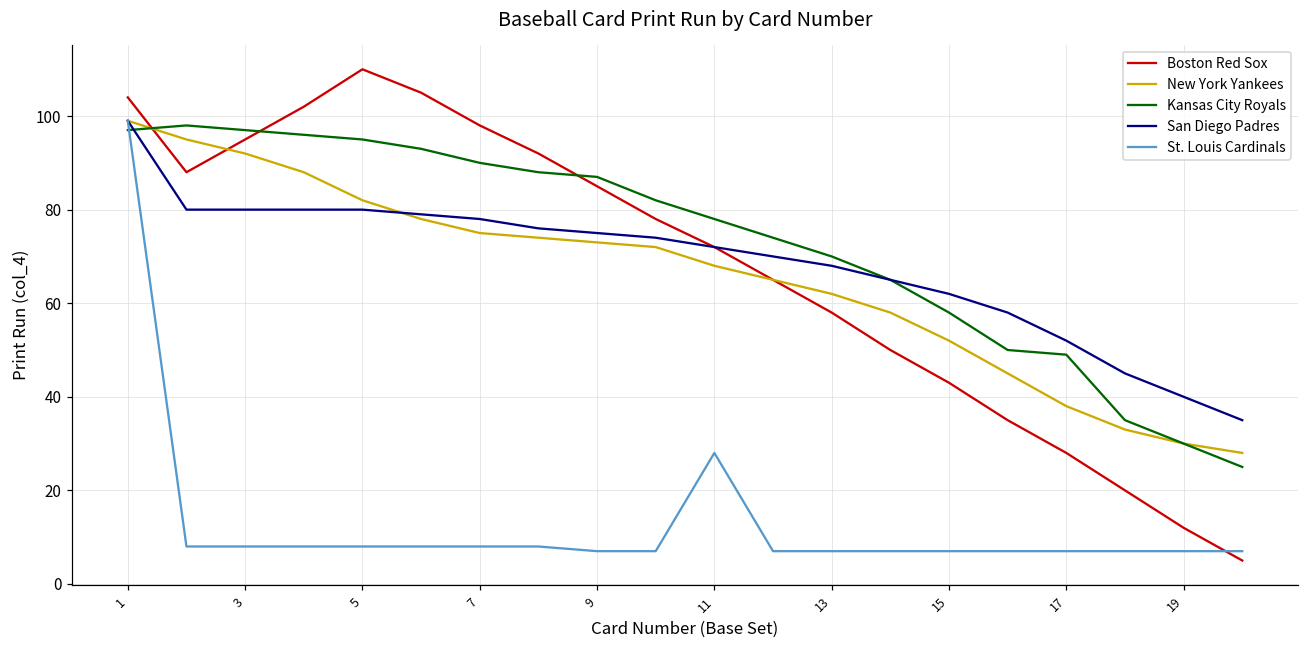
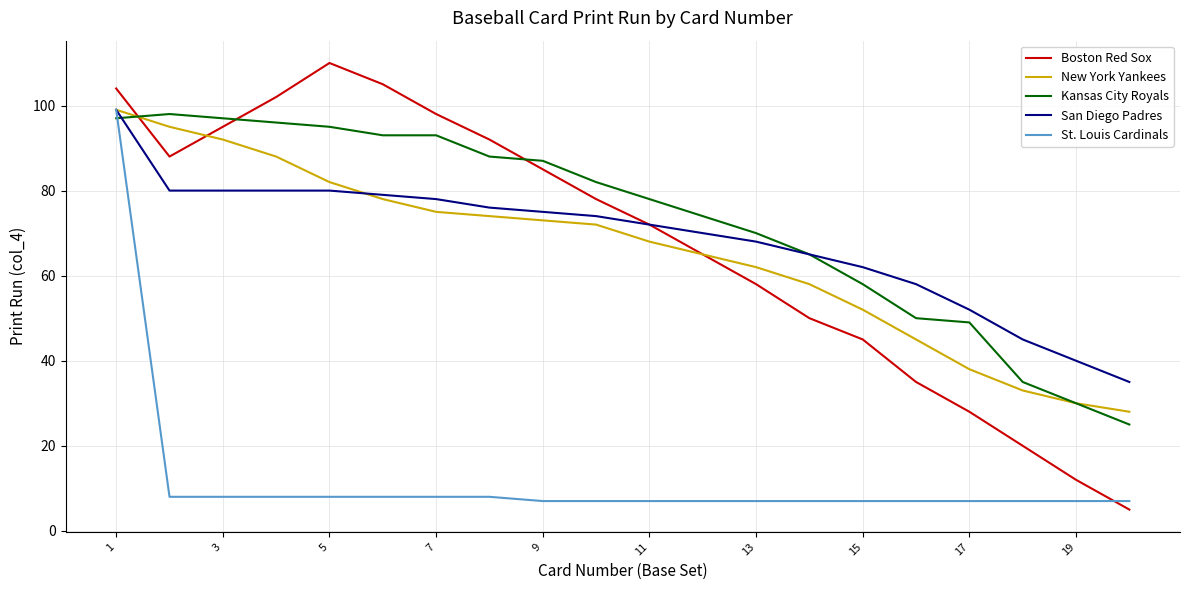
Kansas City Royals, 7: 90 -> 93
St. Louis Cardinals, 11: 28 -> 7
Boston Red Sox, 15: 43 -> 45
